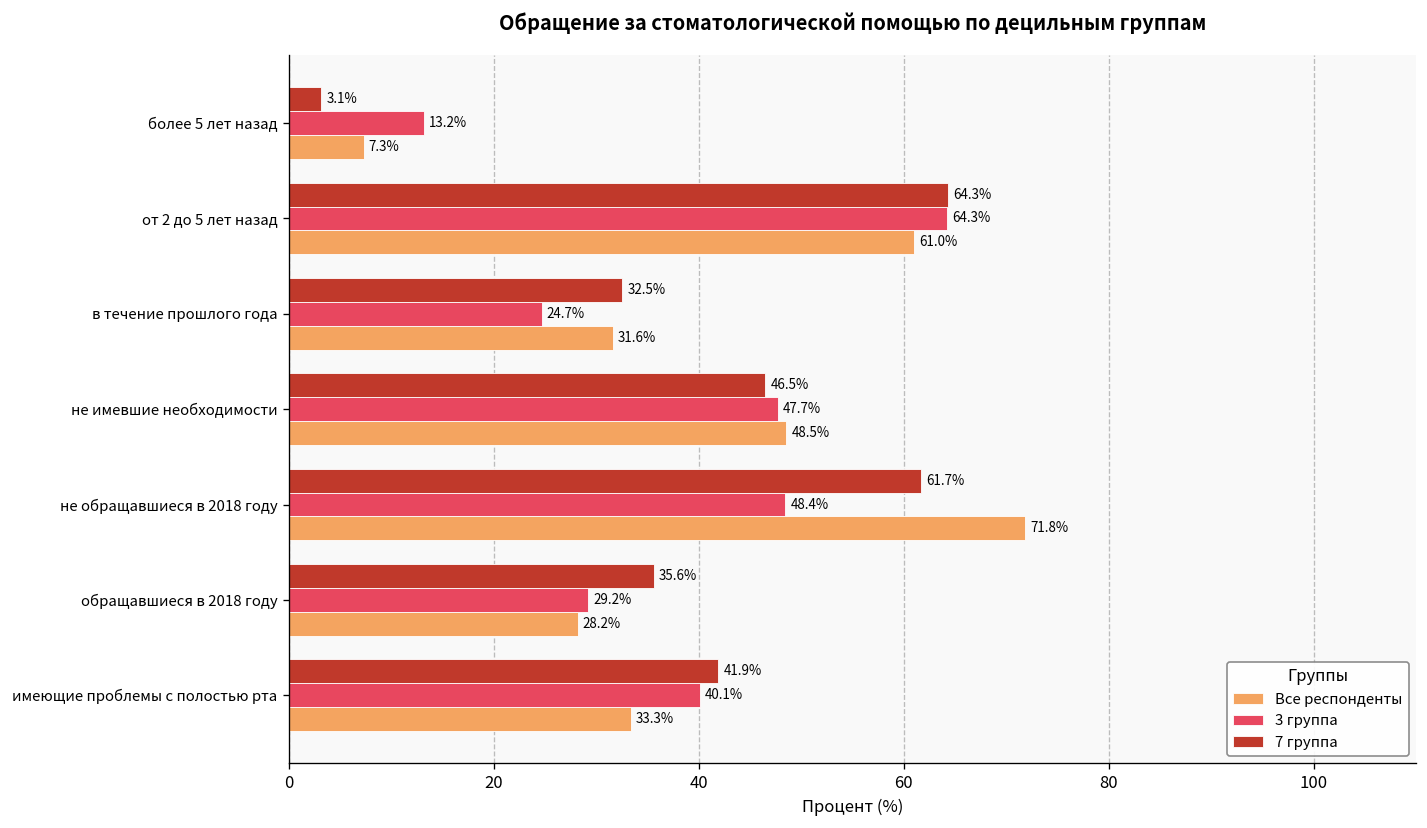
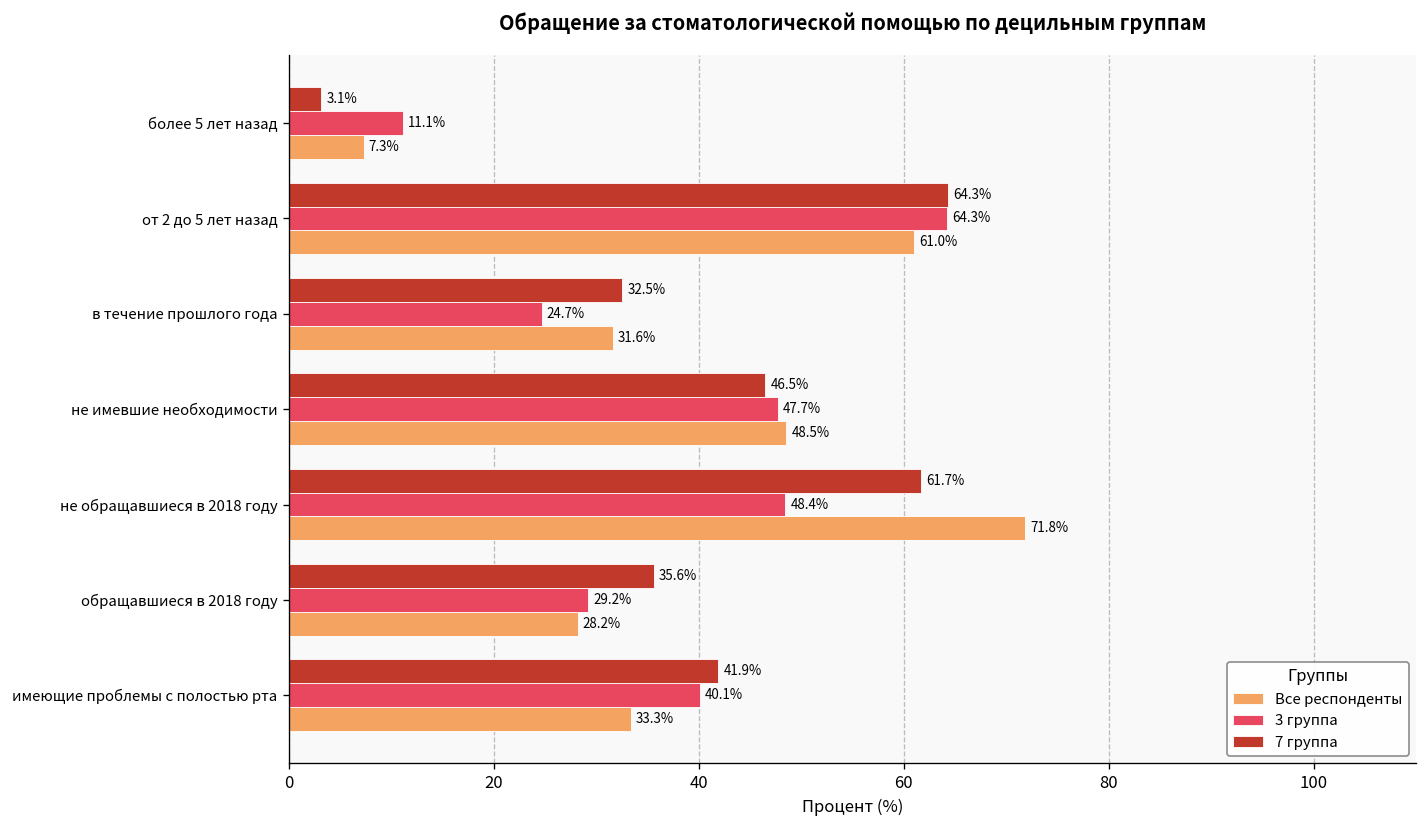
3 группа, более 5 лет назад: 13.2% -> 11.1%
